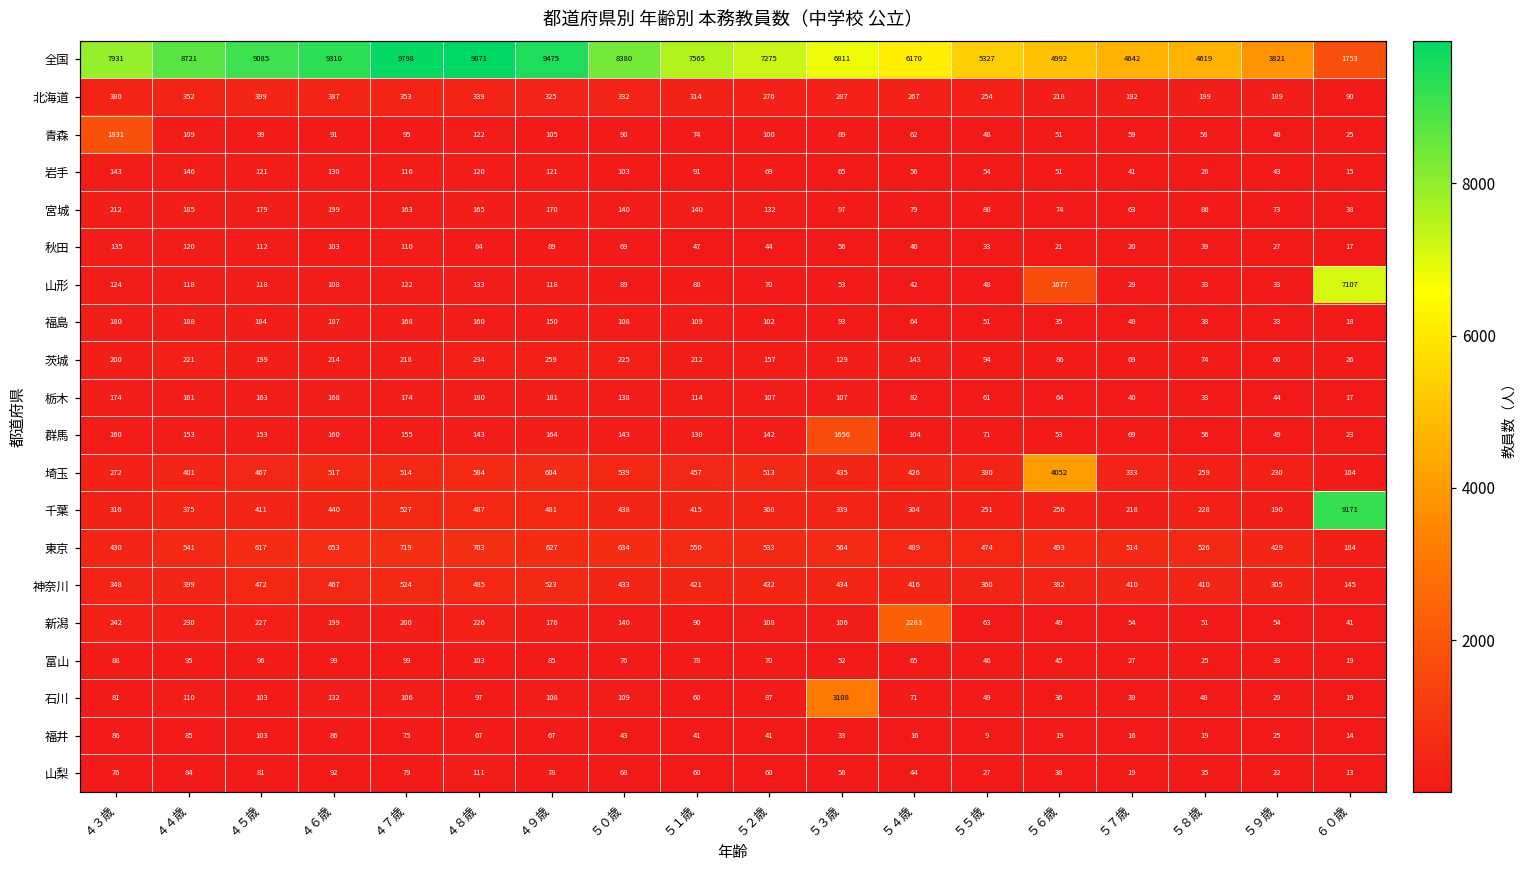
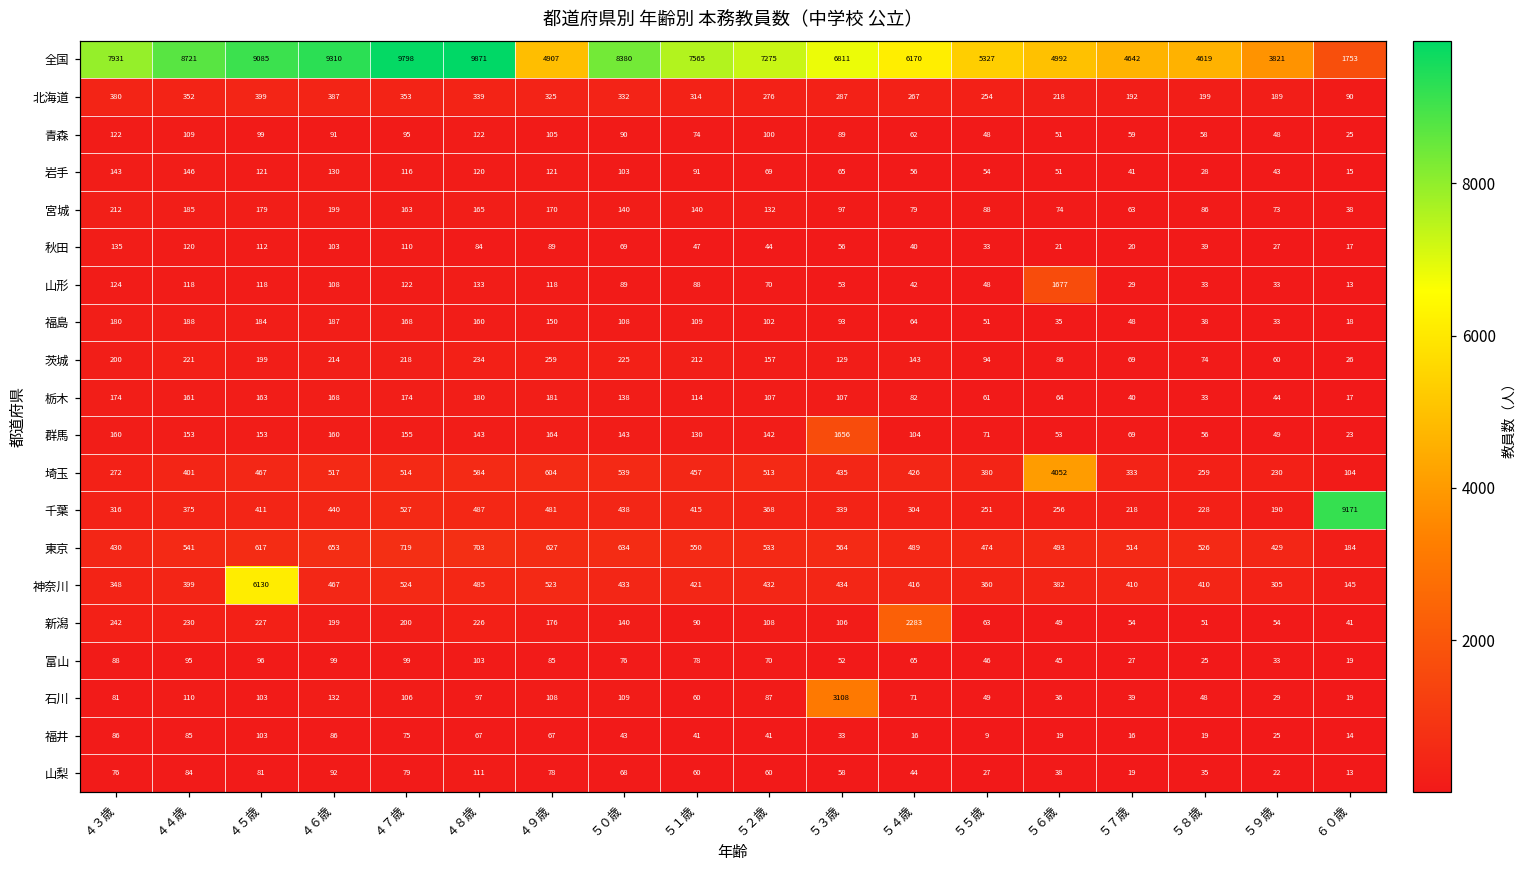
全国, ４９歳: 9475 -> 4907
青森, ４３歳: 1831 -> 122
山形, ６０歳: 7107 -> 13
神奈川, ４５歳: 472 -> 6130
